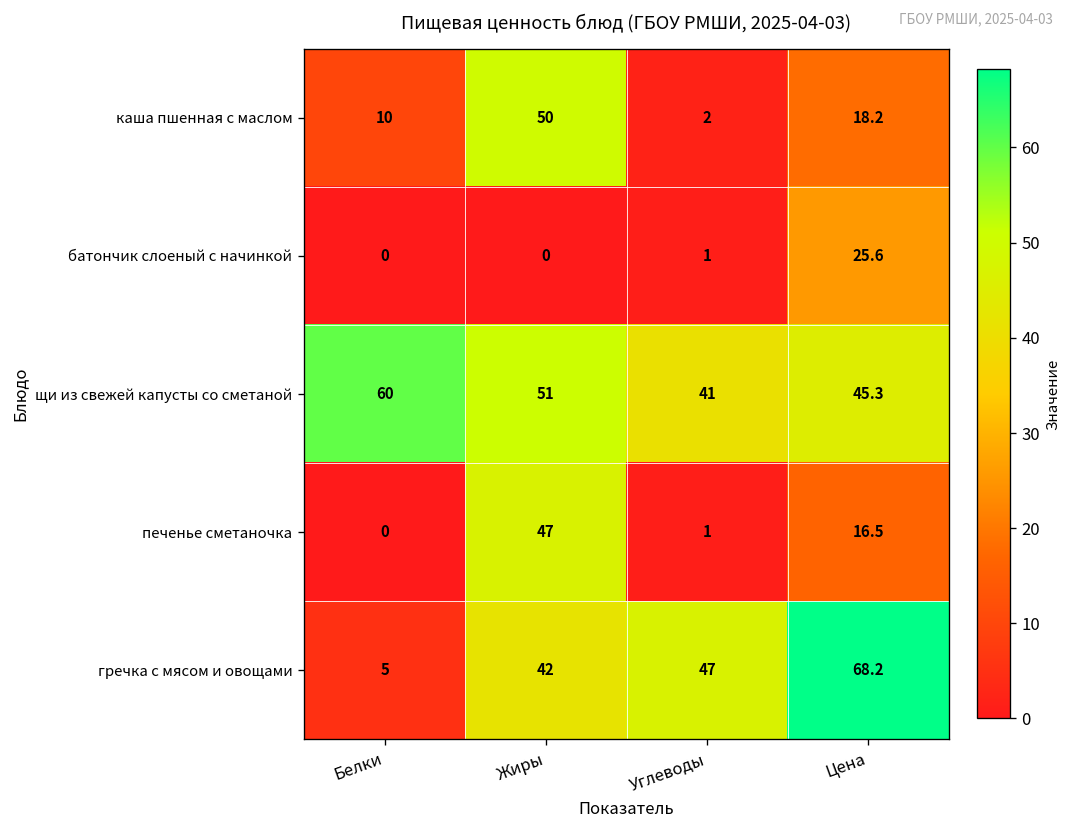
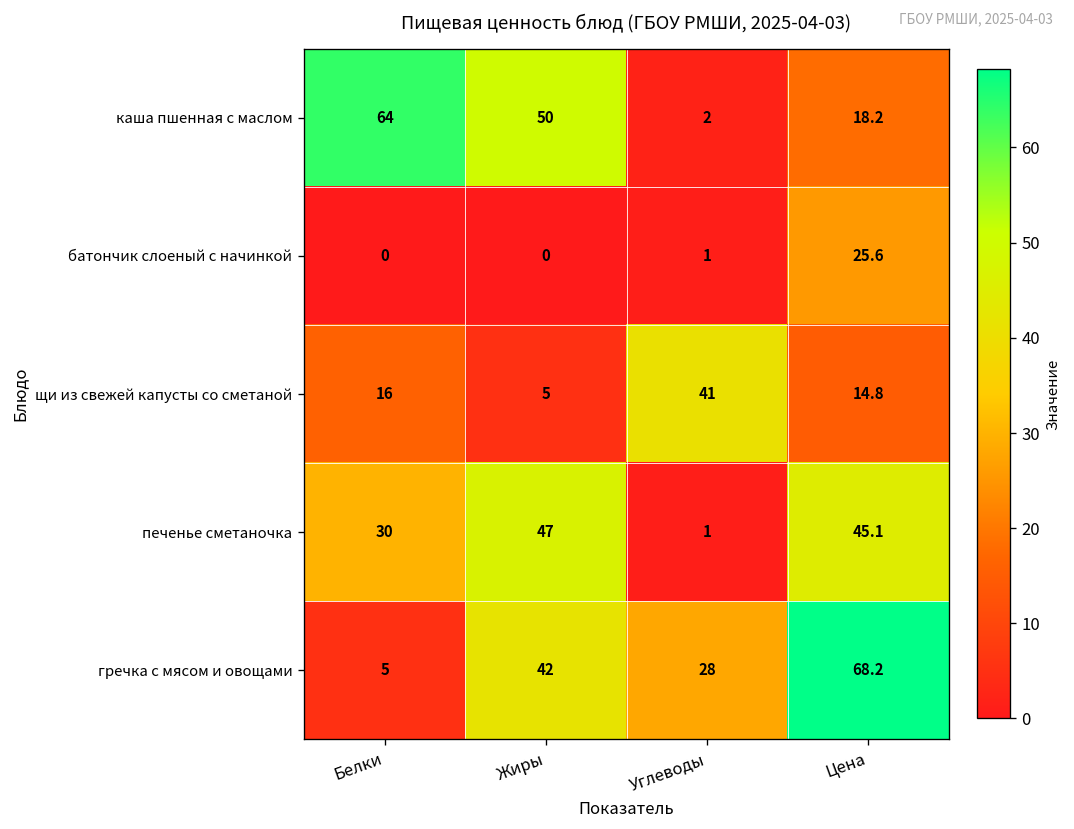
каша пшенная с маслом, Белки: 10 -> 64
щи из свежей капусты со сметаной, Белки: 60 -> 16
щи из свежей капусты со сметаной, Жиры: 51 -> 5
щи из свежей капусты со сметаной, Цена: 45.3 -> 14.8
печенье сметаночка, Белки: 0 -> 30
печенье сметаночка, Цена: 16.5 -> 45.1
гречка с мясом и овощами, Углеводы: 47 -> 28
